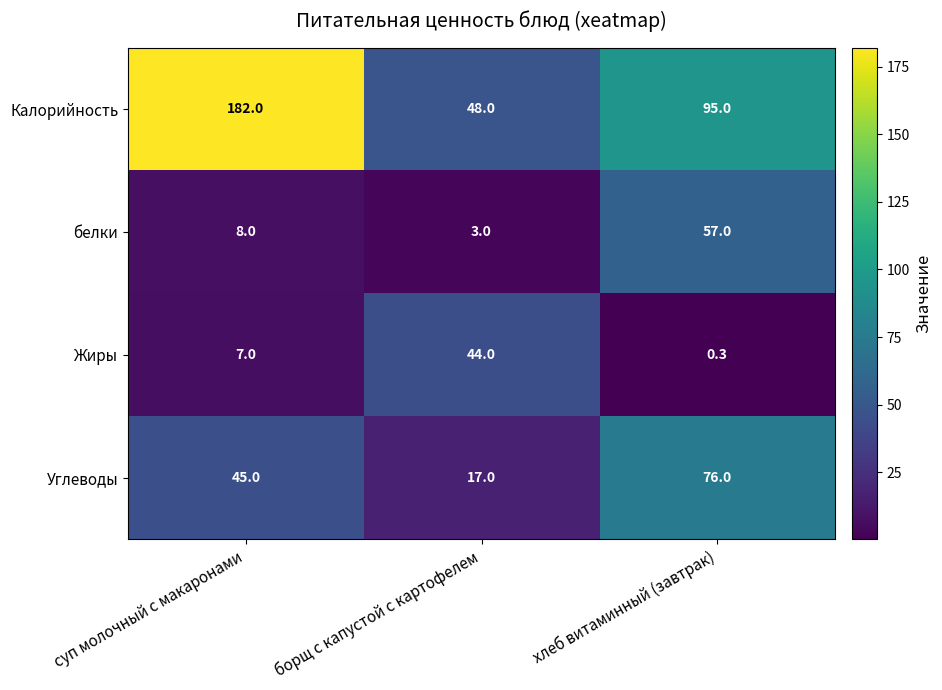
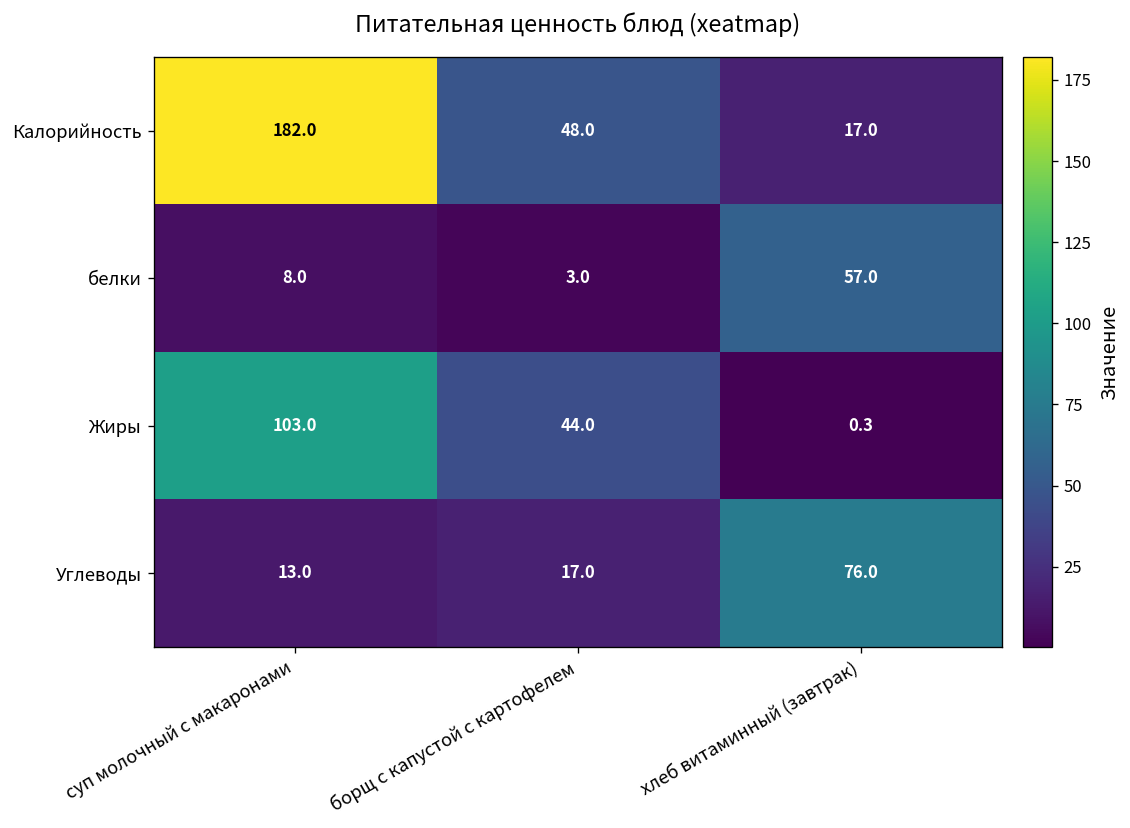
Калорийность, хлеб витаминный (завтрак): 95.0 -> 17.0
Жиры, суп молочный с макаронами: 7.0 -> 103.0
Углеводы, суп молочный с макаронами: 45.0 -> 13.0
